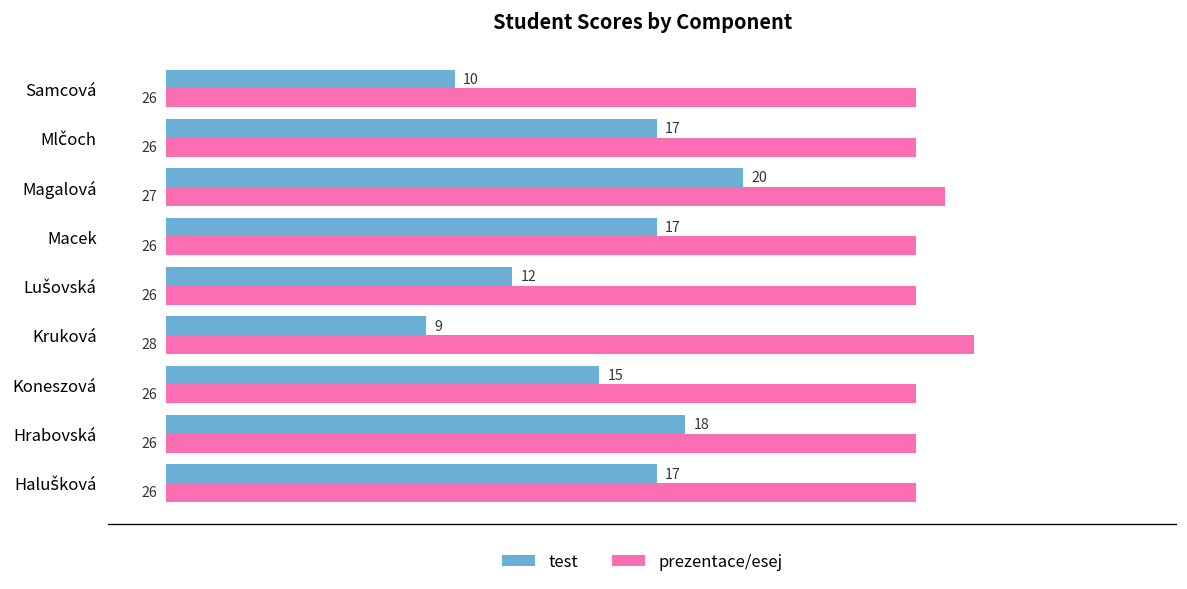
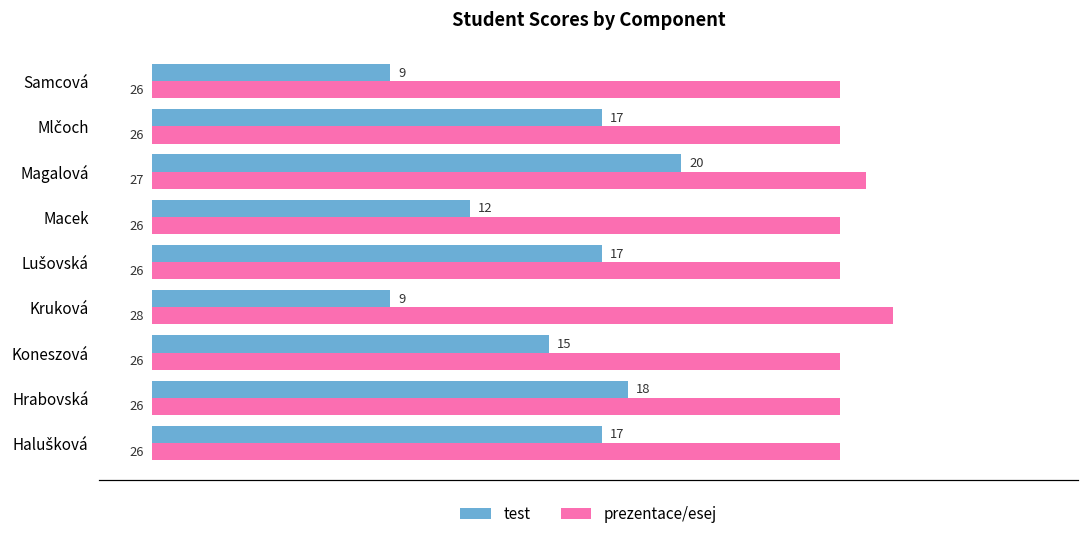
test, Samcová: 10 -> 9
test, Macek: 17 -> 12
test, Lušovská: 12 -> 17
